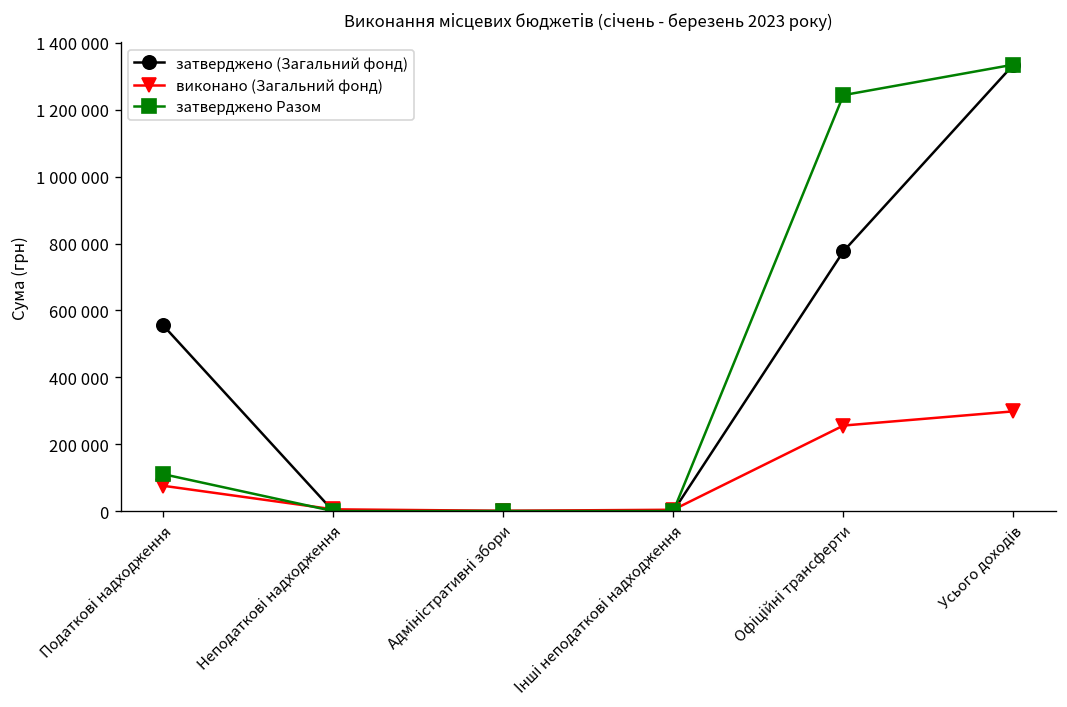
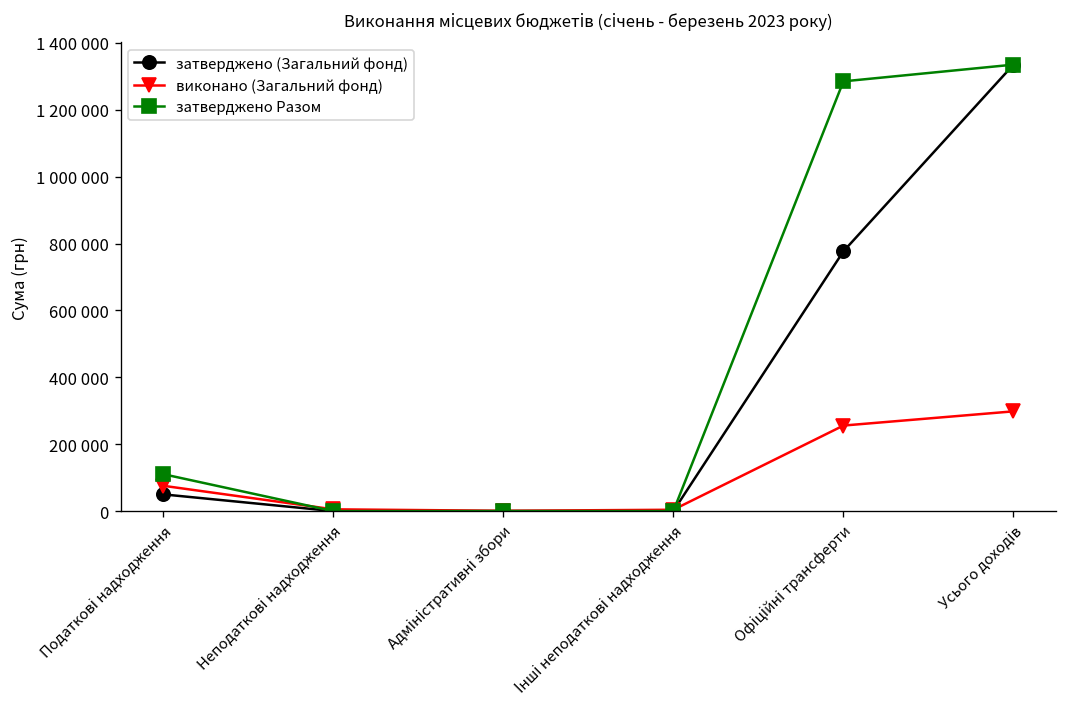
затверджено (Загальний фонд), Податкові надходження: 560000 -> 50000
затверджено Разом, Офіційні трансферти: 1240000 -> 1290000
